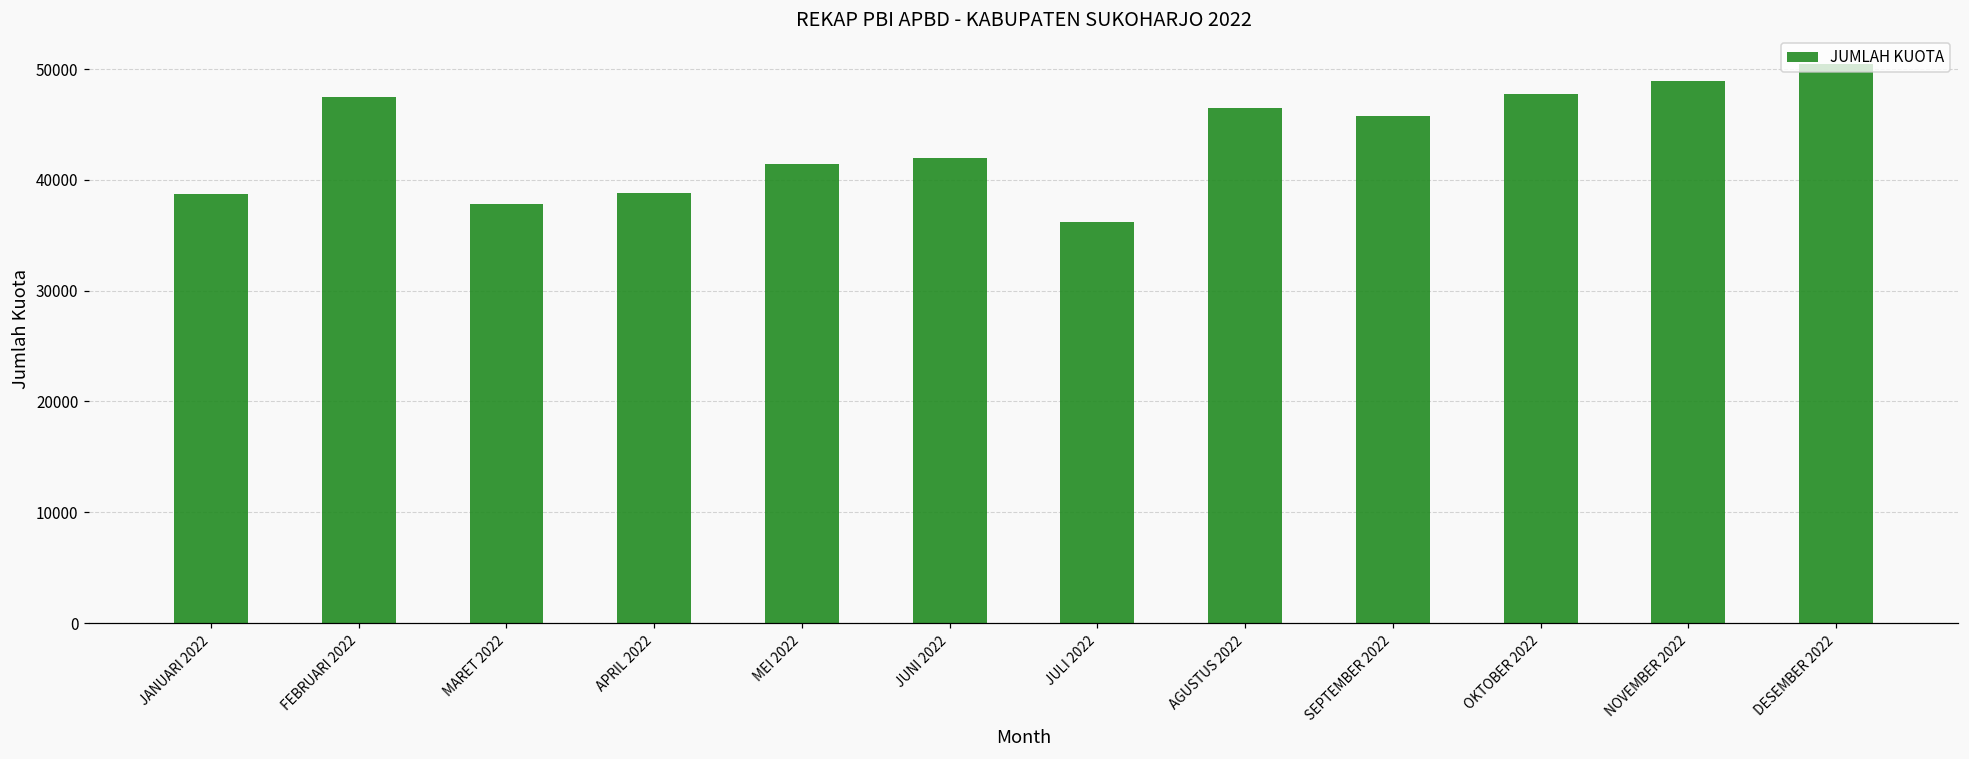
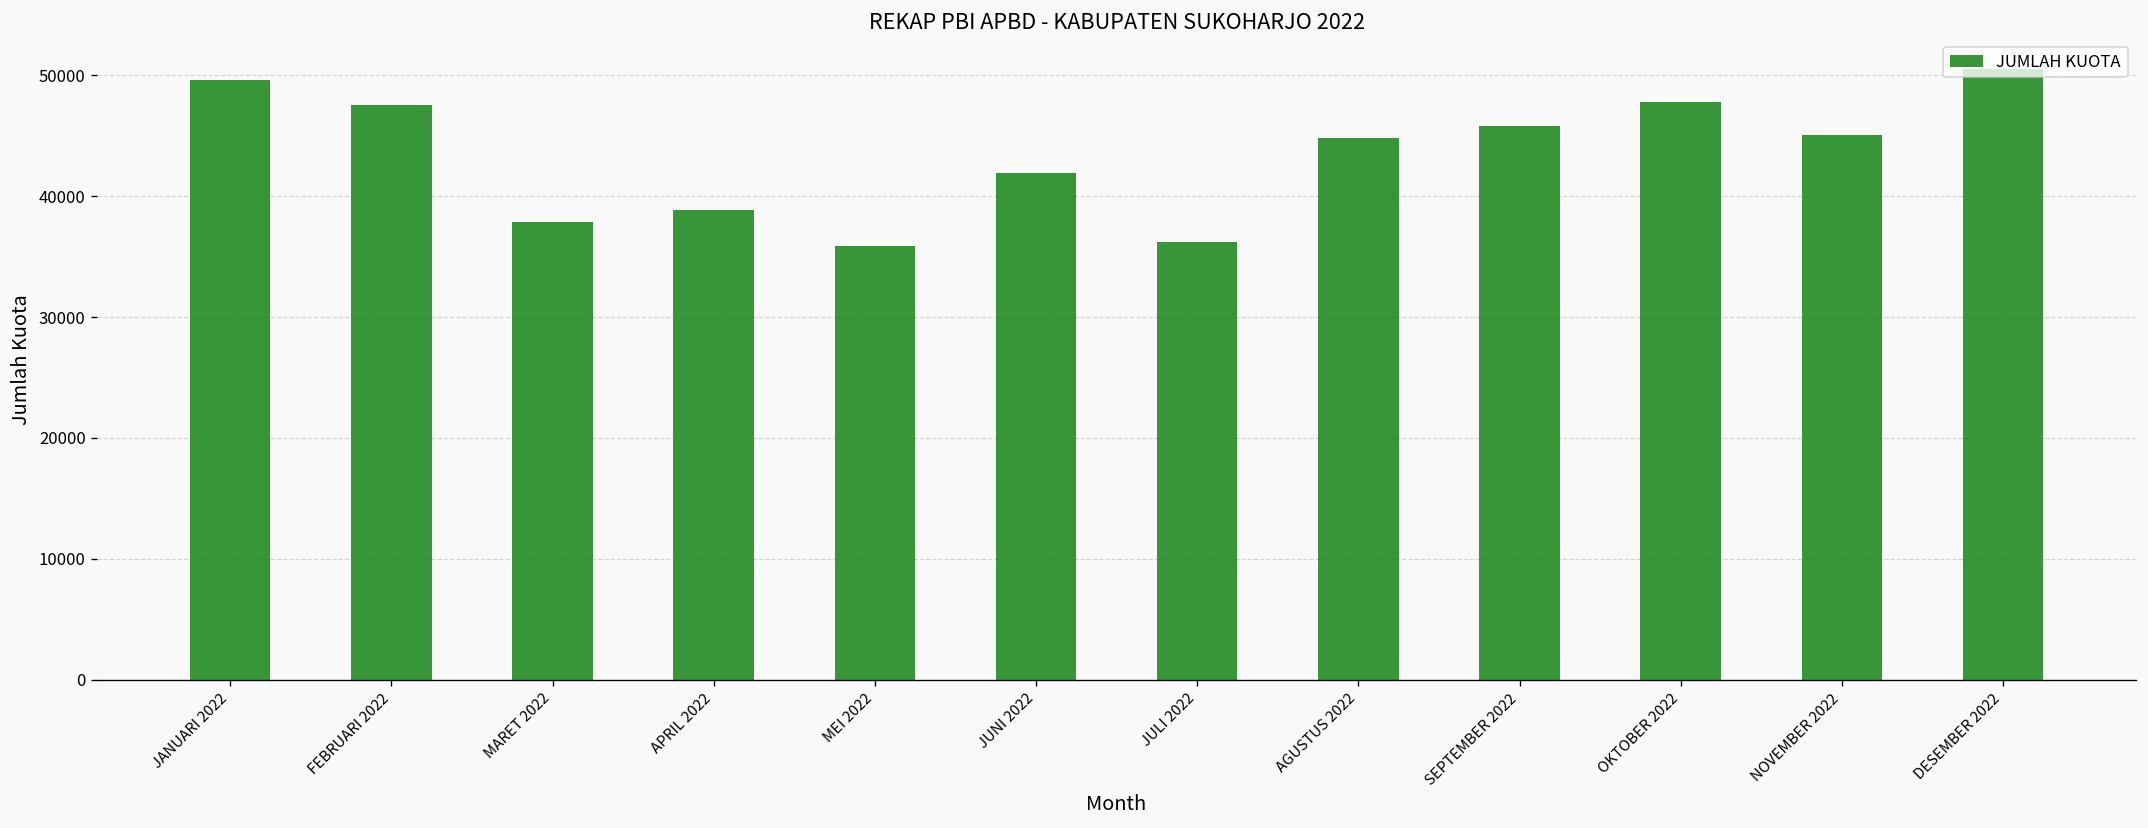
JANUARI 2022: 38700 -> 49600
MEI 2022: 41500 -> 35900
AGUSTUS 2022: 46500 -> 44800
NOVEMBER 2022: 49000 -> 45100
